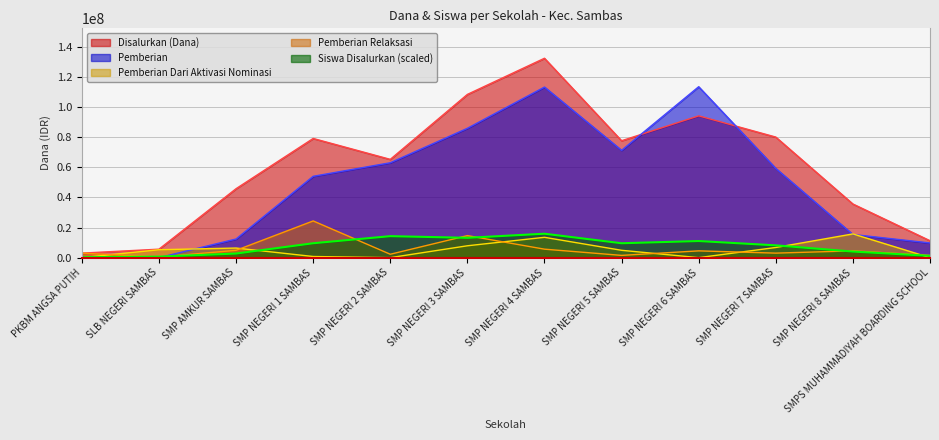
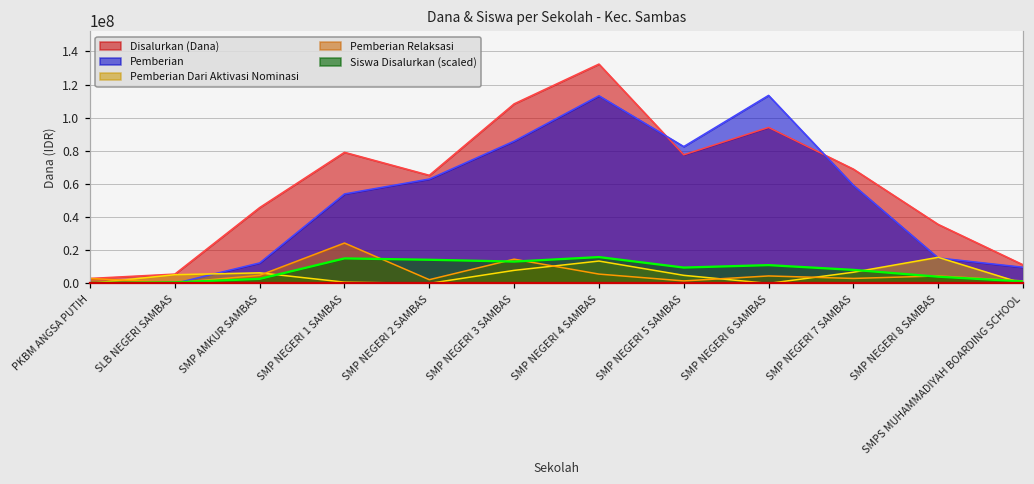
Siswa Disalurkan (scaled), SMP NEGERI 1 SAMBAS: 10000000 -> 15000000
Pemberian, SMP NEGERI 5 SAMBAS: 71000000 -> 83000000
Disalurkan (Dana), SMP NEGERI 7 SAMBAS: 80000000 -> 69000000
